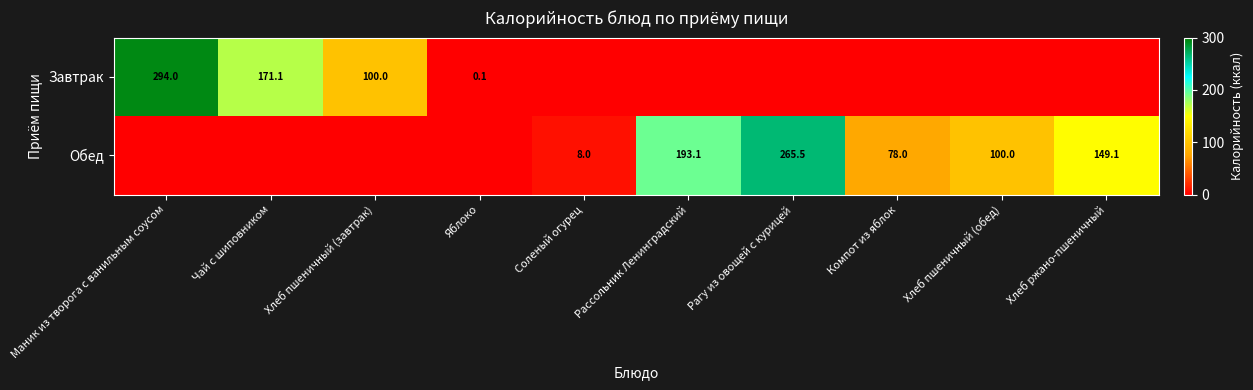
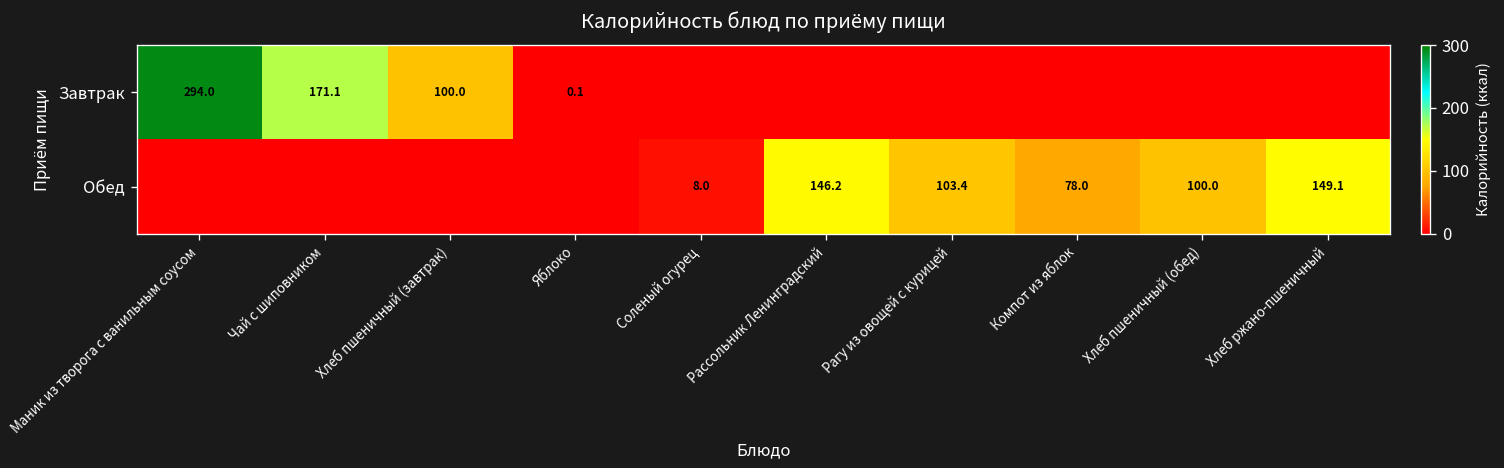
Обед, Рассольник Ленинградский: 193.1 -> 146.2
Обед, Рагу из овощей с курицей: 265.5 -> 103.4
